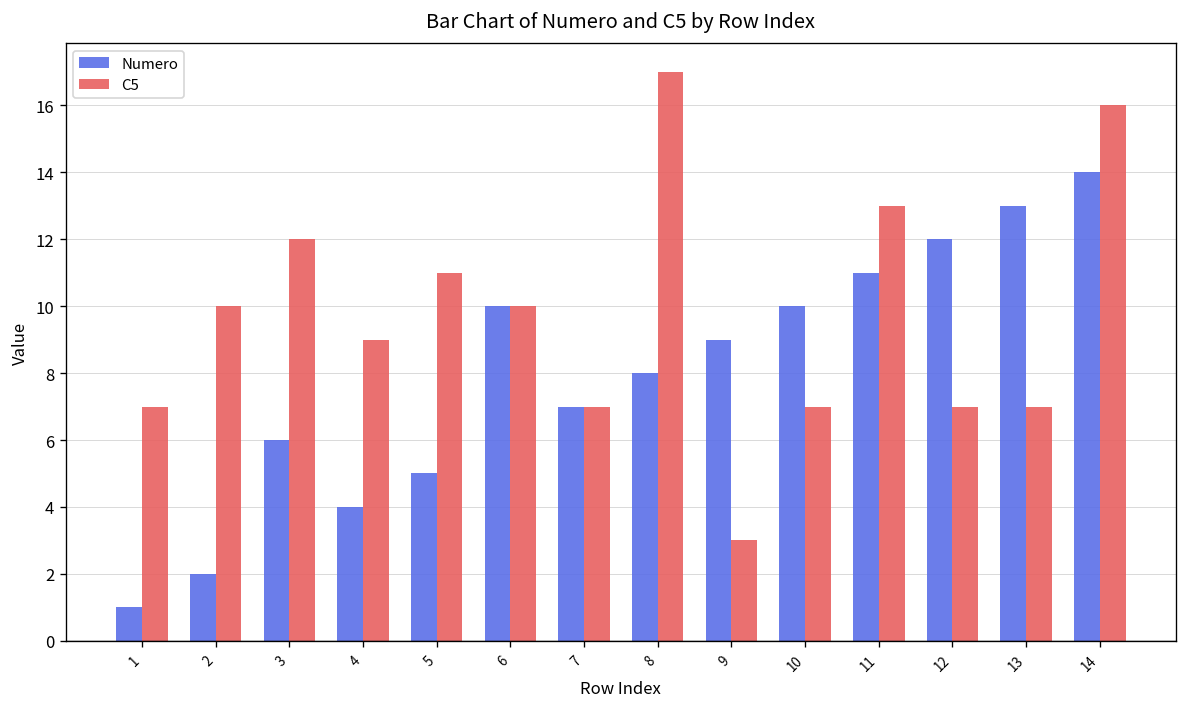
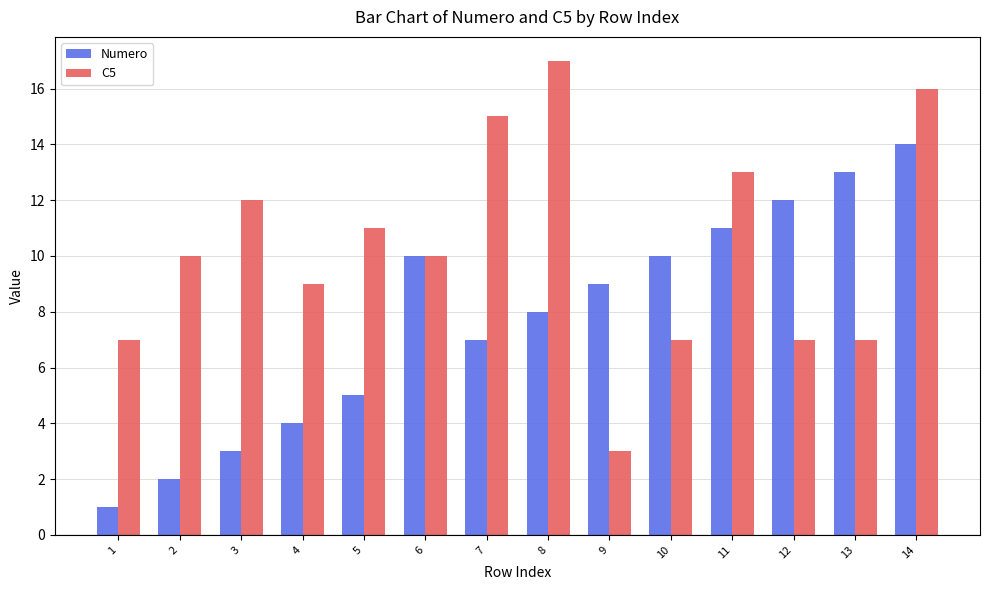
Numero, 3: 6 -> 3
C5, 7: 7 -> 15
